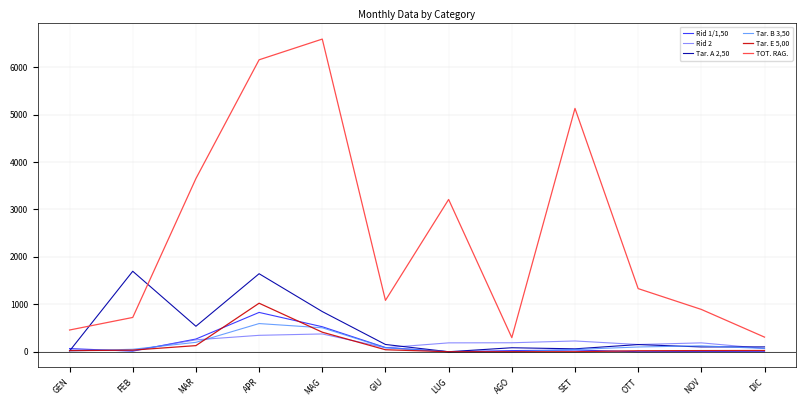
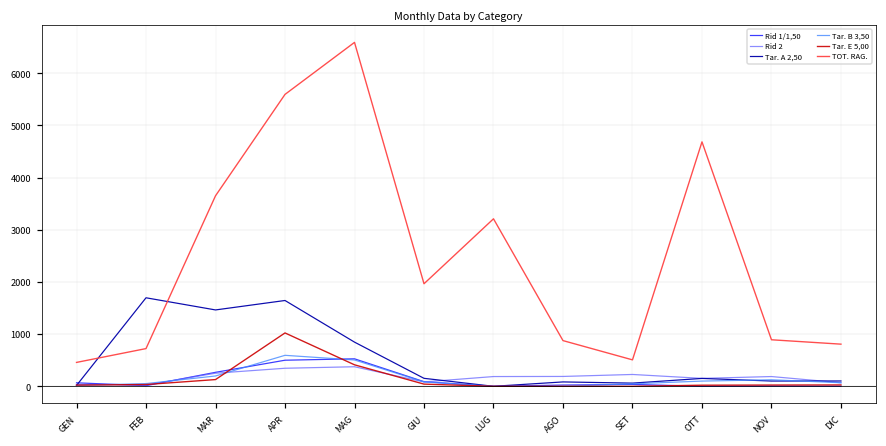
Tar. A 2,50, MAR: 500 -> 1500
Rid 1/1,50, APR: 800 -> 500
TOT. RAG., APR: 6200 -> 5600
TOT. RAG., GIU: 1100 -> 2000
TOT. RAG., AGO: 300 -> 900
TOT. RAG., SET: 5100 -> 500
TOT. RAG., OTT: 1300 -> 4700
TOT. RAG., DIC: 300 -> 800
